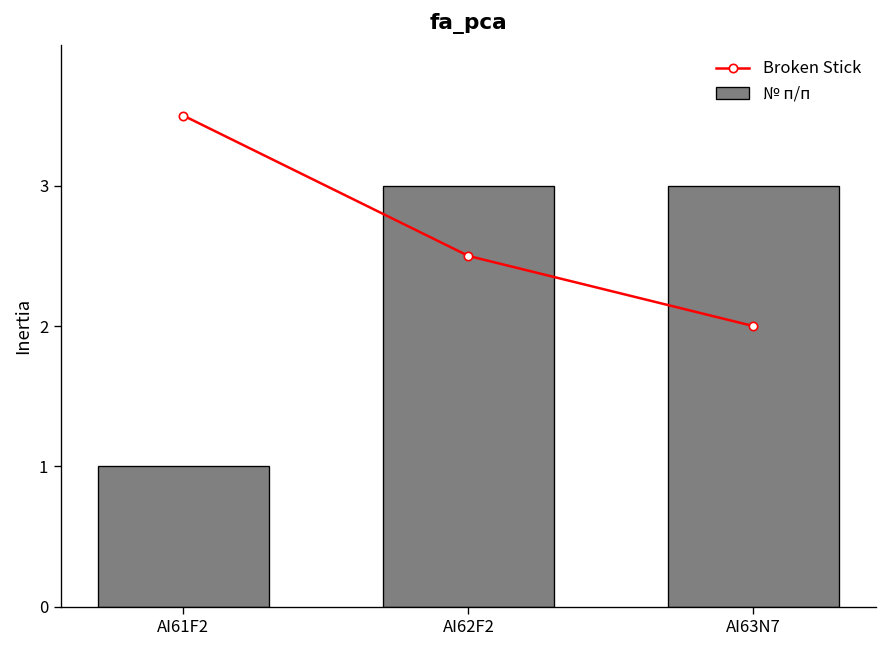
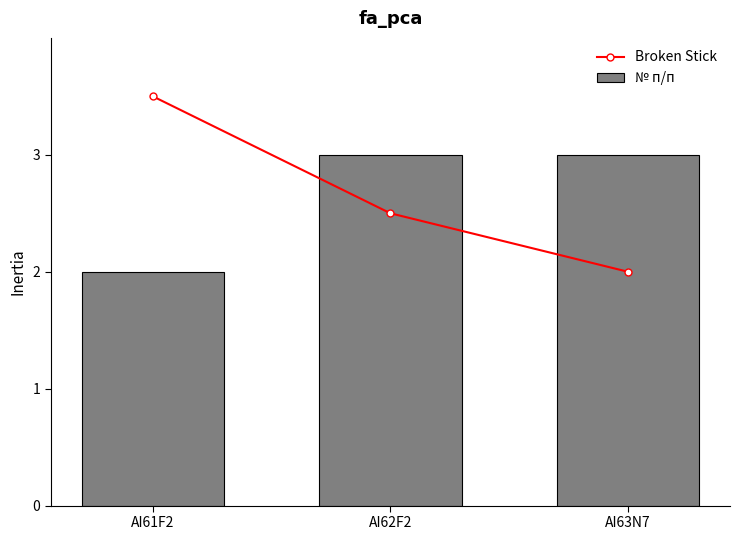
№ п/п, AI61F2: 1 -> 2
